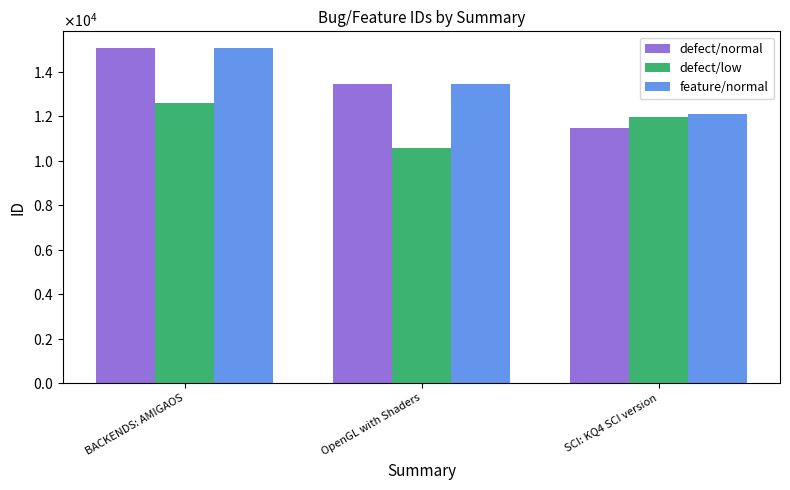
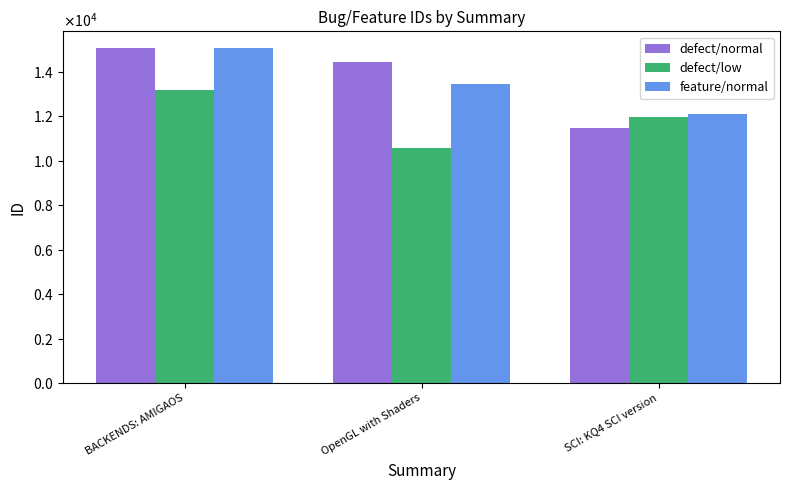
defect/low, BACKENDS: AMIGAOS: 12600 -> 13100
defect/normal, OpenGL with Shaders: 13400 -> 14400
